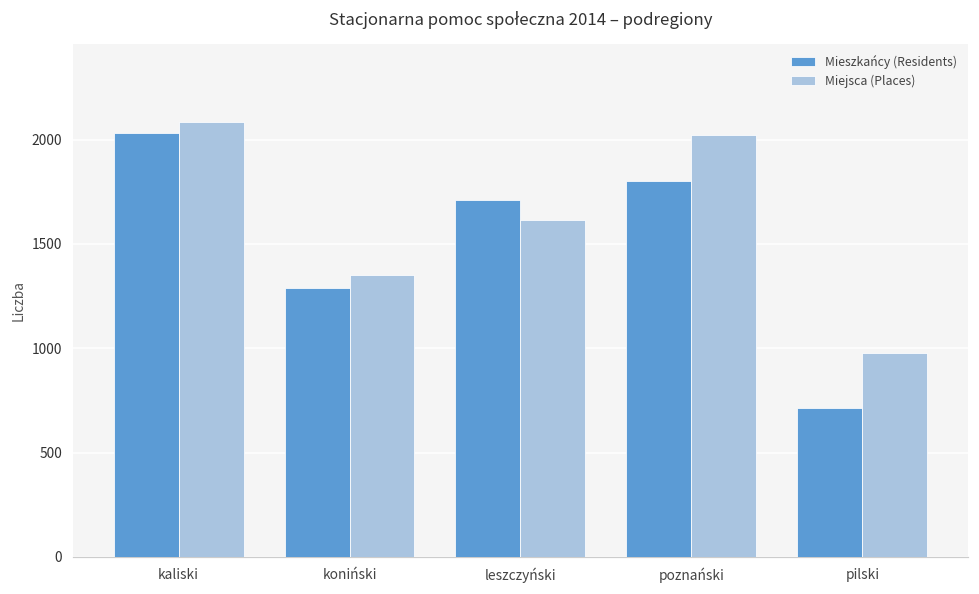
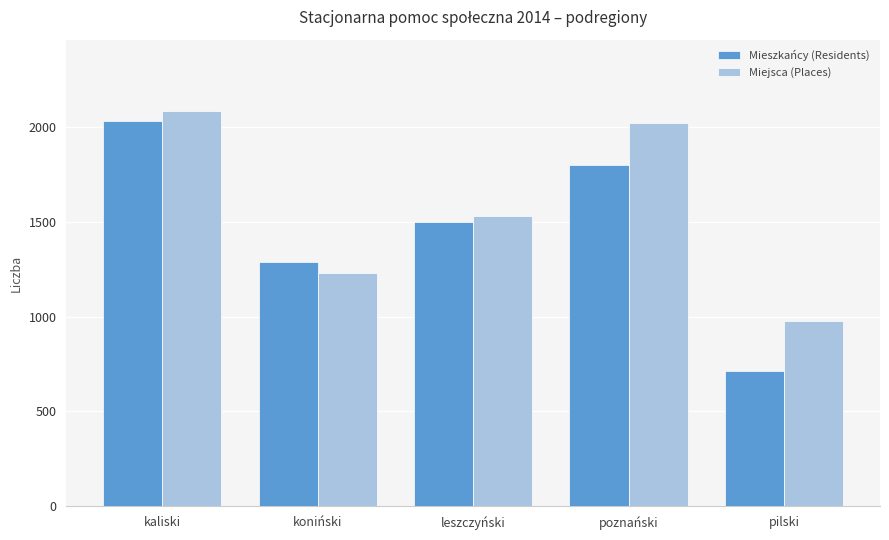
Miejsca (Places), koniński: 1350 -> 1230
Mieszkańcy (Residents), leszczyński: 1710 -> 1500
Miejsca (Places), leszczyński: 1610 -> 1530
